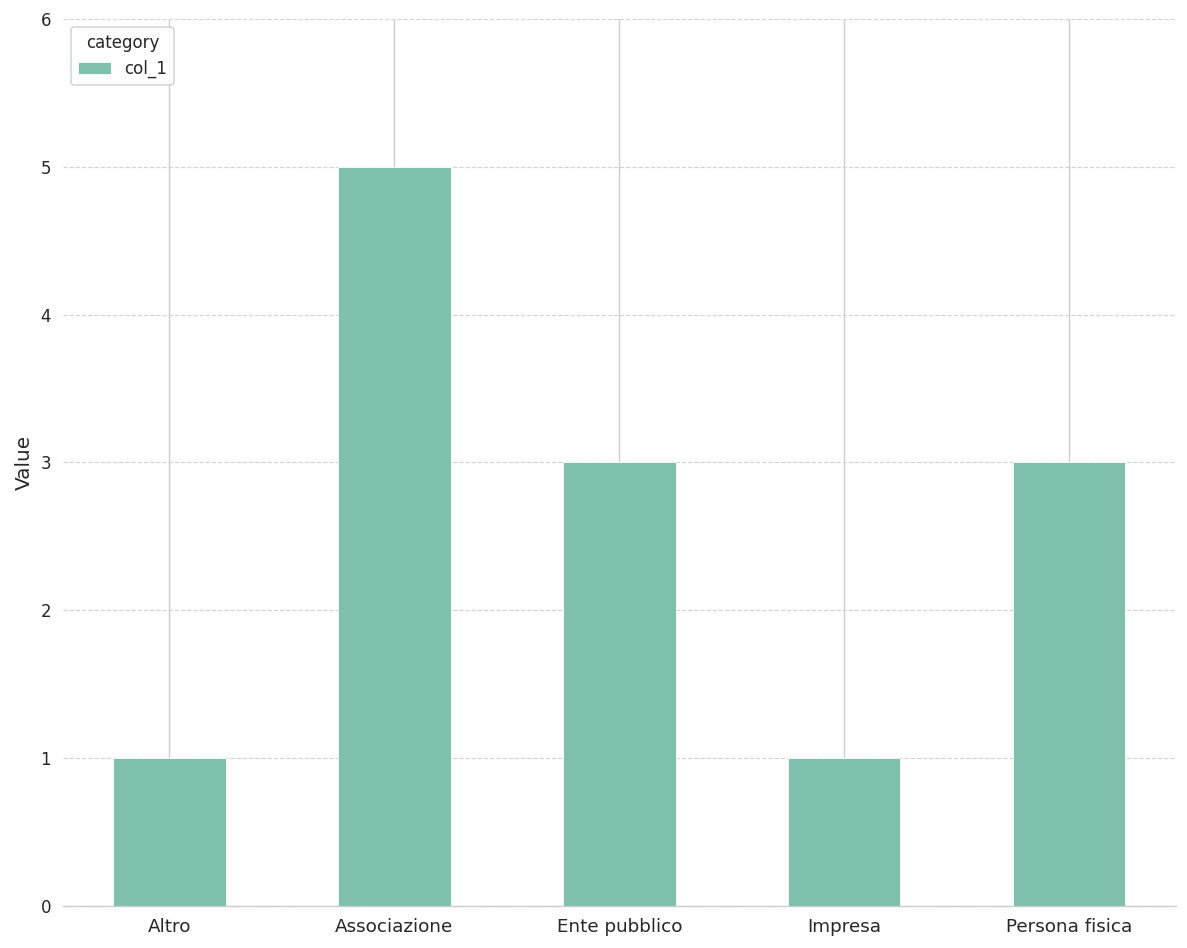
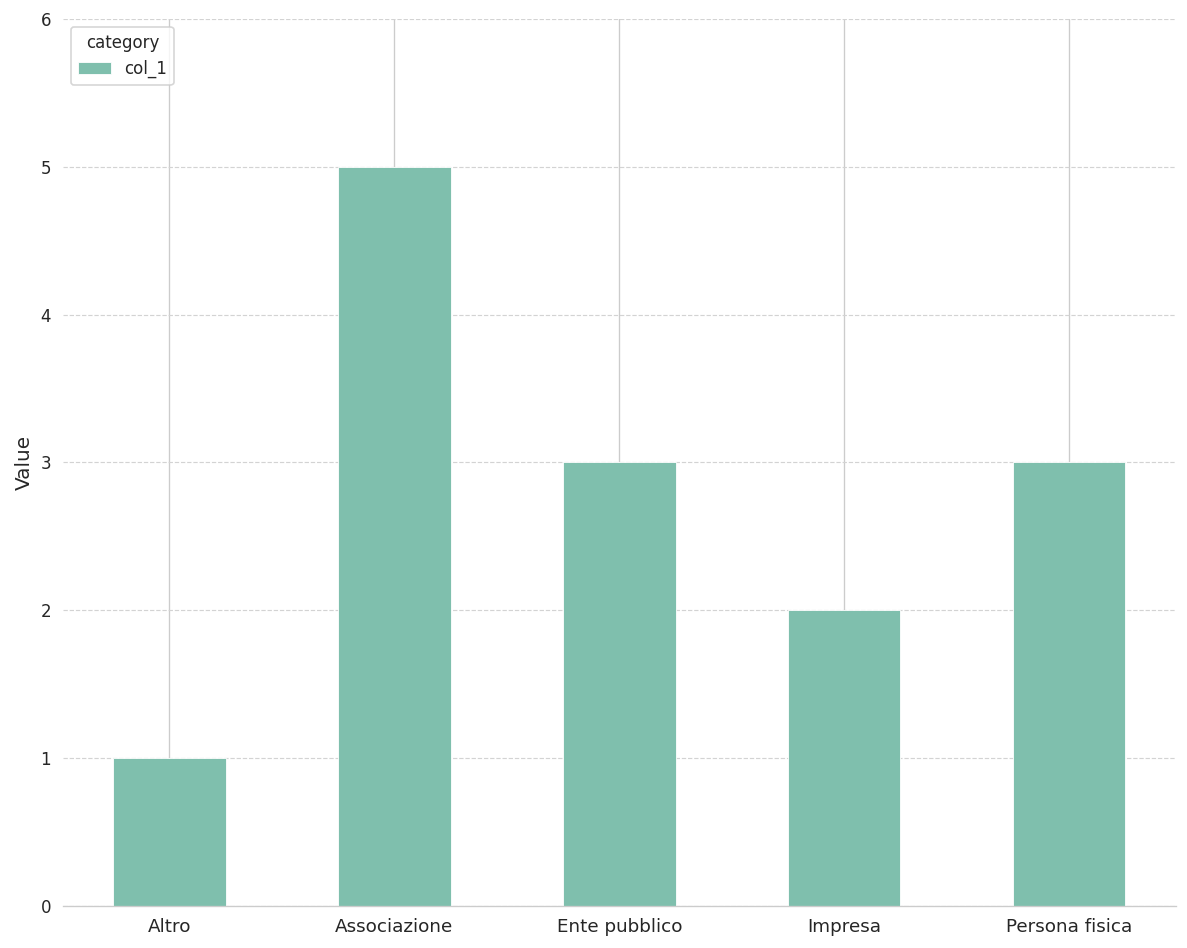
Impresa: 1 -> 2
